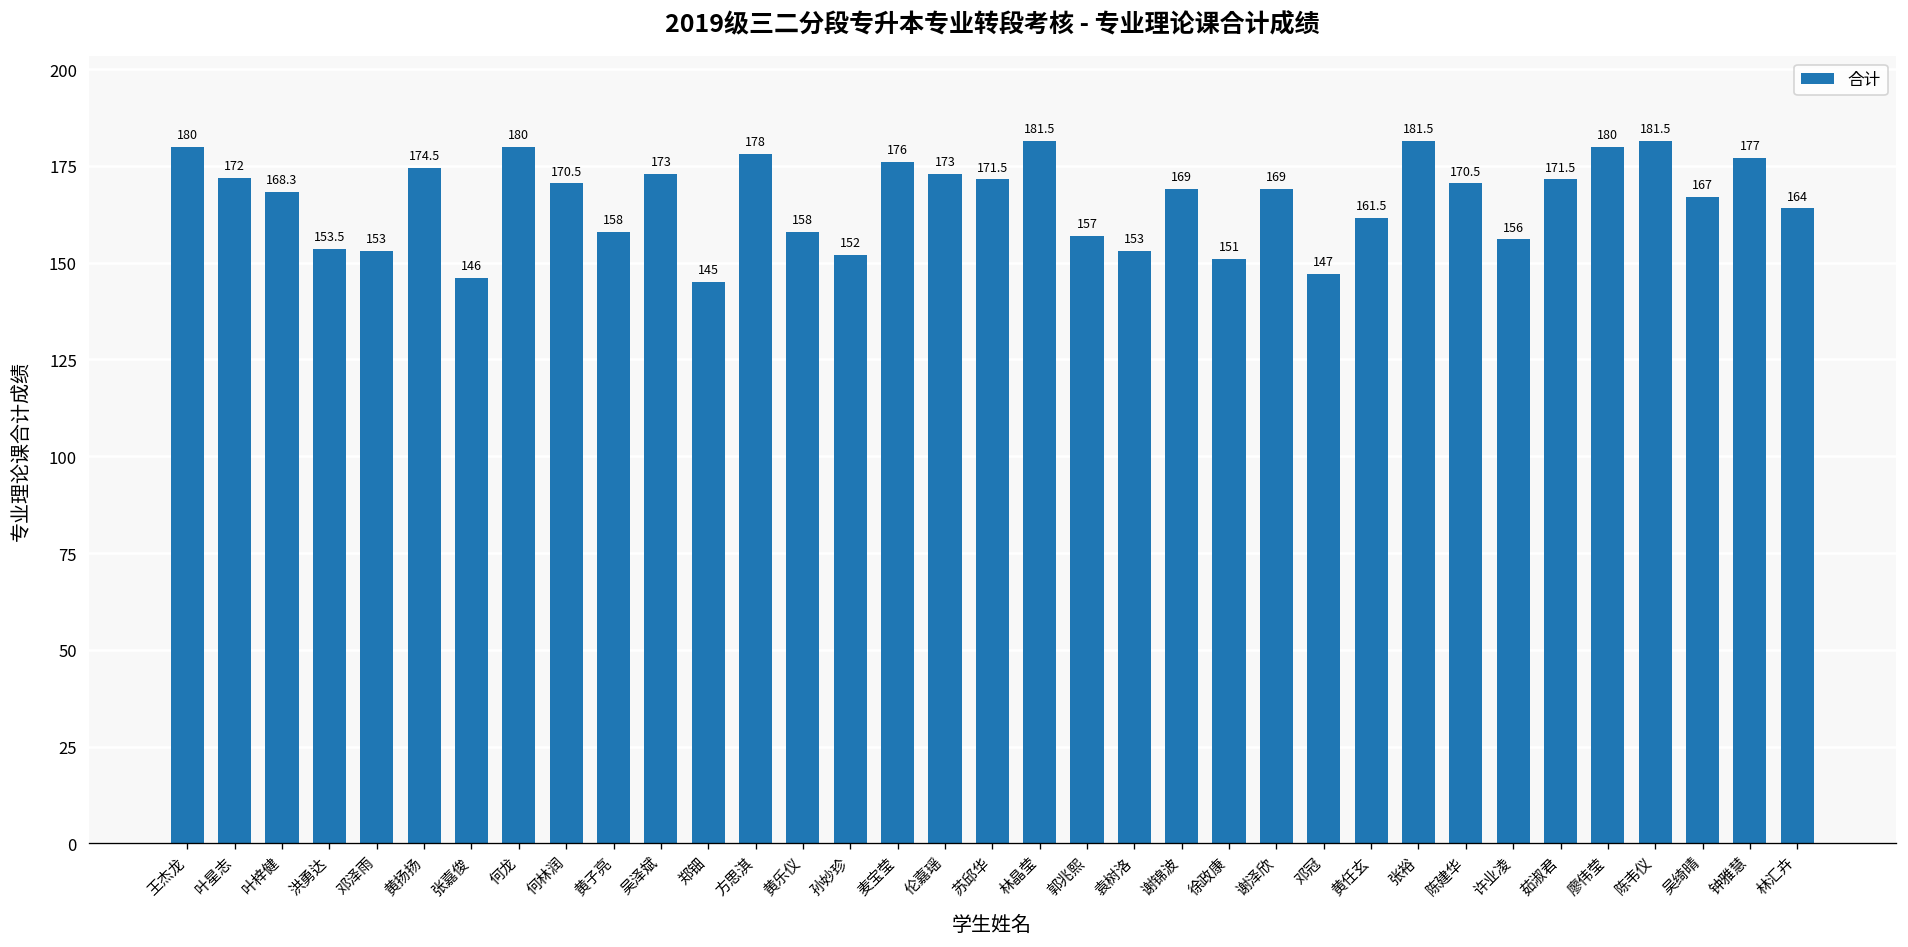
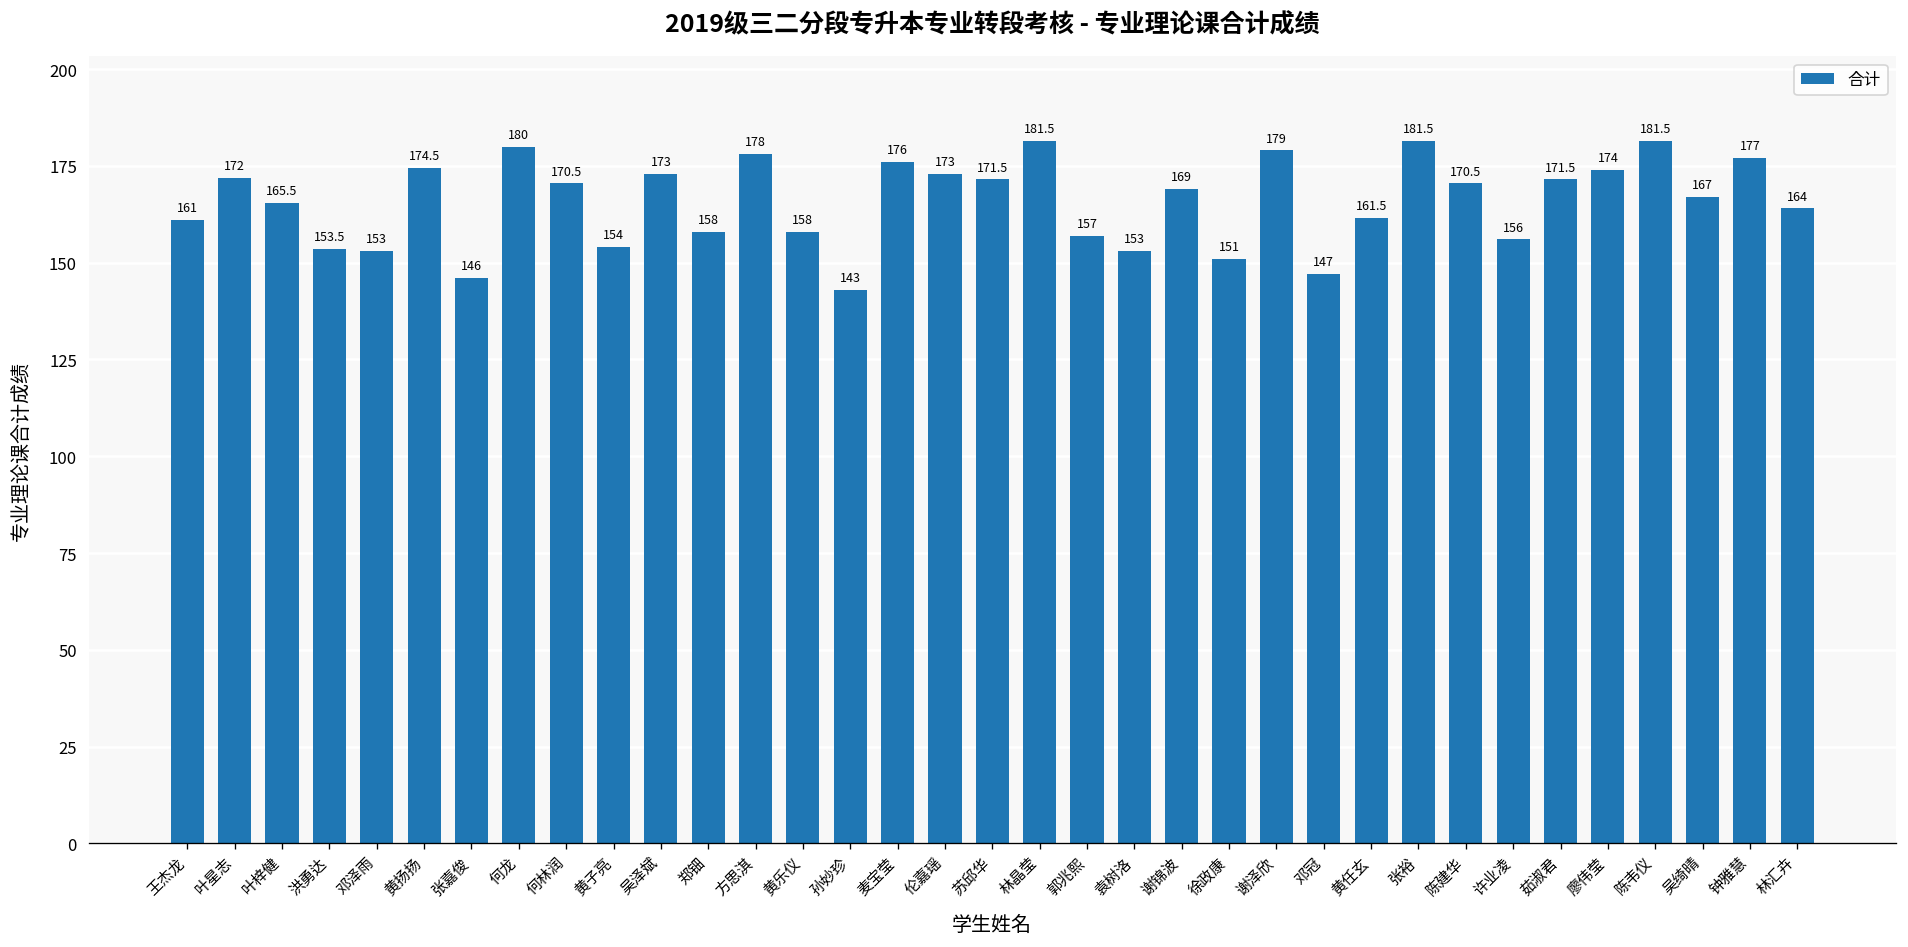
王杰龙: 180 -> 161
叶梓健: 168.3 -> 165.5
黄子亮: 158 -> 154
郑钿: 145 -> 158
孙妙珍: 152 -> 143
谢泽欣: 169 -> 179
廖伟莹: 180 -> 174
